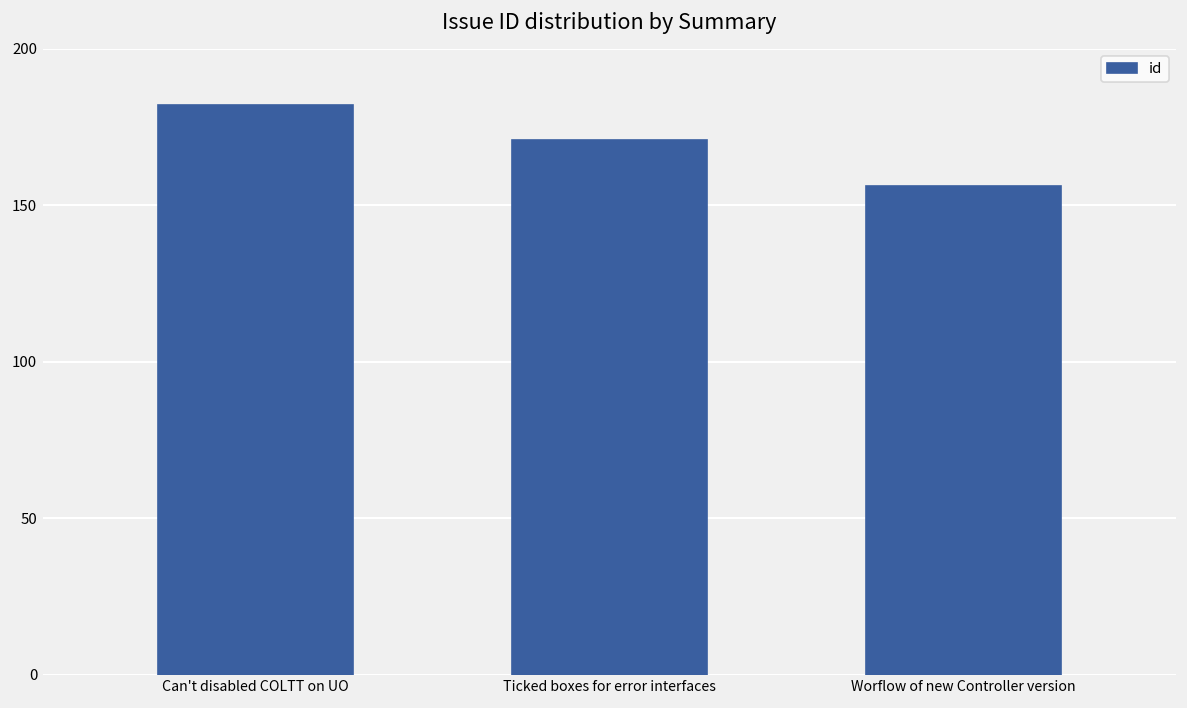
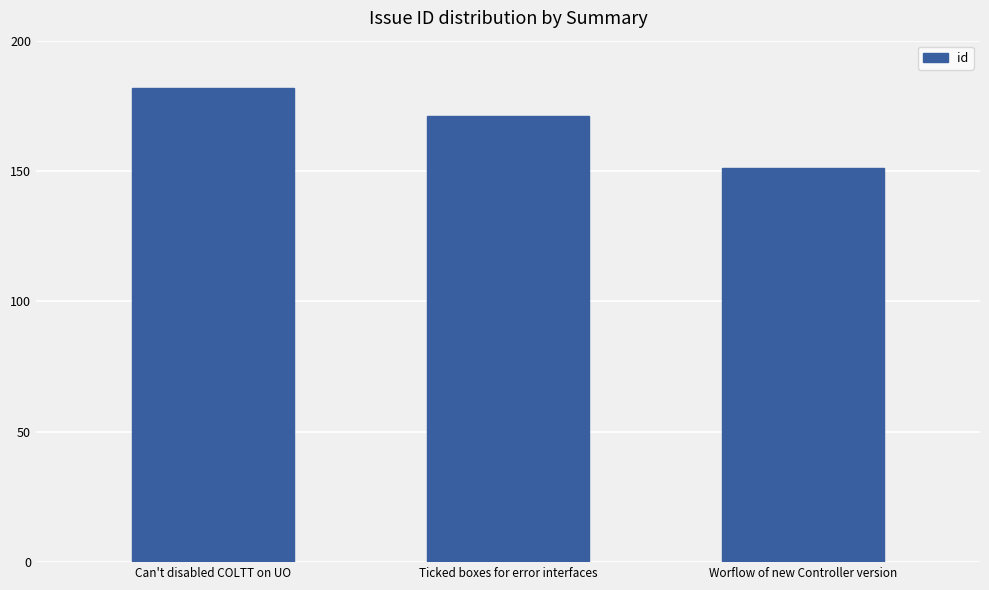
Worflow of new Controller version: 156 -> 151
